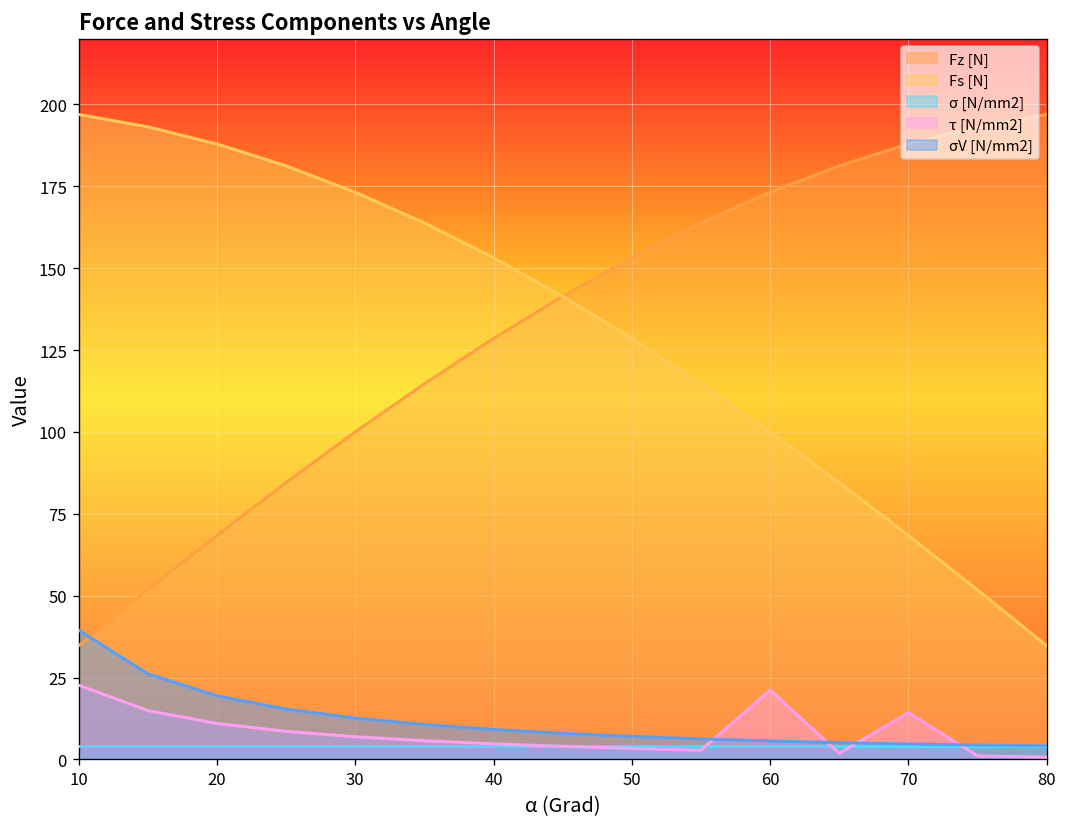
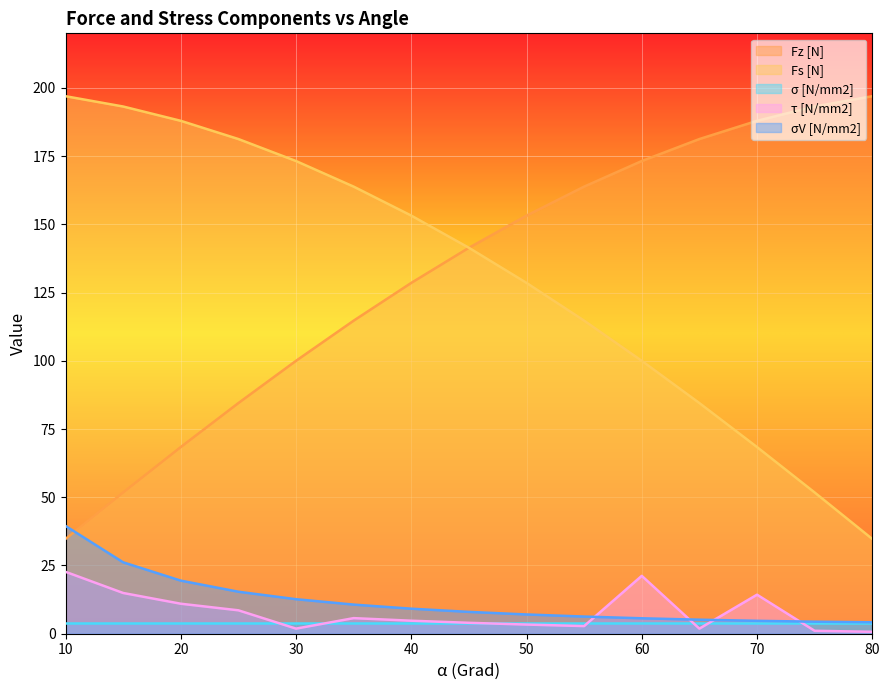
τ [N/mm2], 30: 7 -> 2
